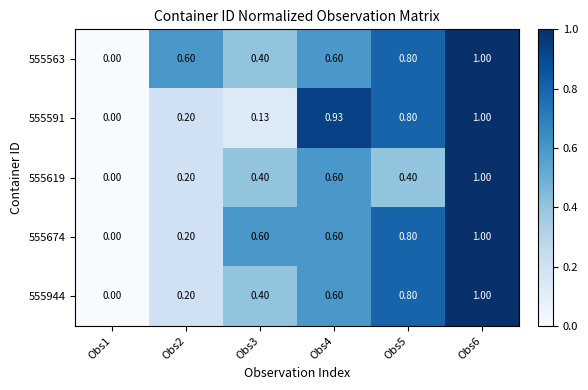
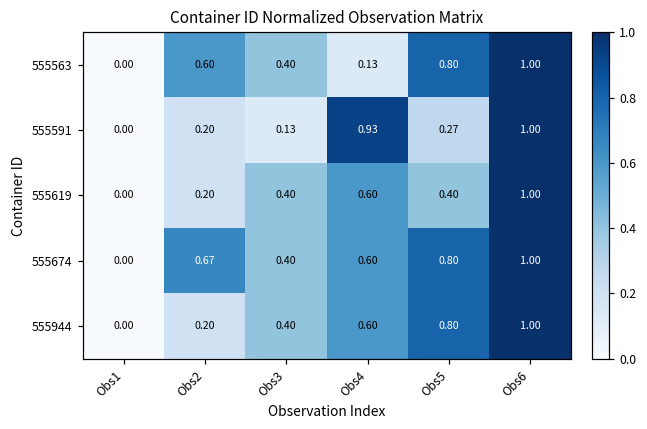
555563, Obs4: 0.60 -> 0.13
555591, Obs5: 0.80 -> 0.27
555674, Obs2: 0.20 -> 0.67
555674, Obs3: 0.60 -> 0.40
